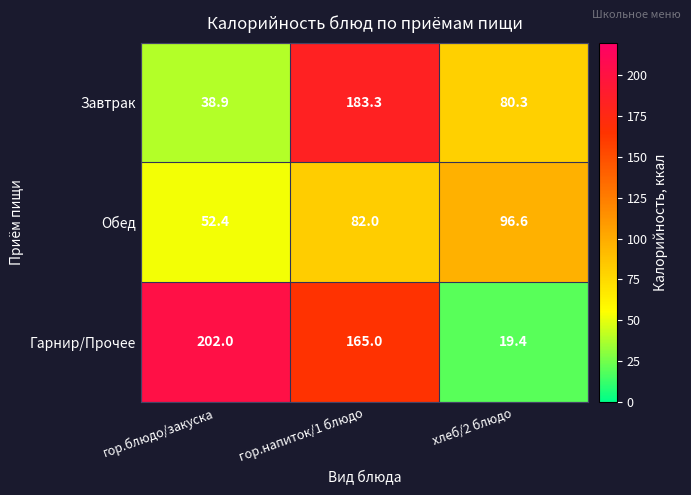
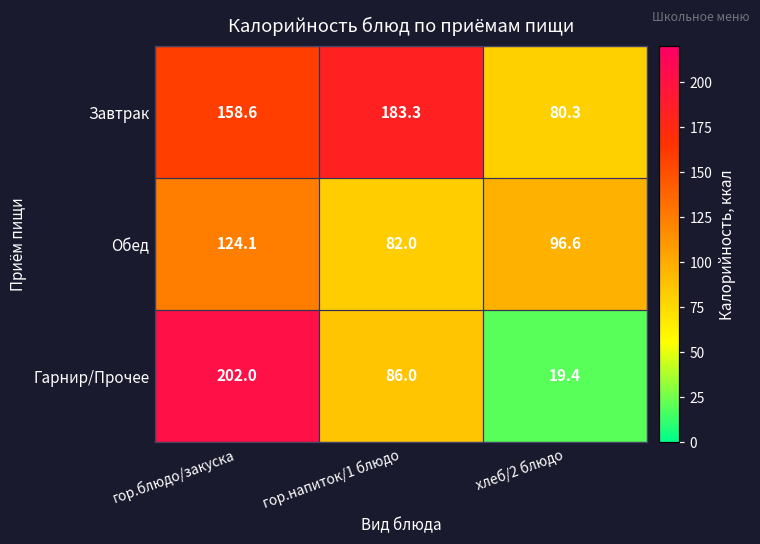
Завтрак, гор.блюдо/закуска: 38.9 -> 158.6
Обед, гор.блюдо/закуска: 52.4 -> 124.1
Гарнир/Прочее, гор.напиток/1 блюдо: 165.0 -> 86.0
